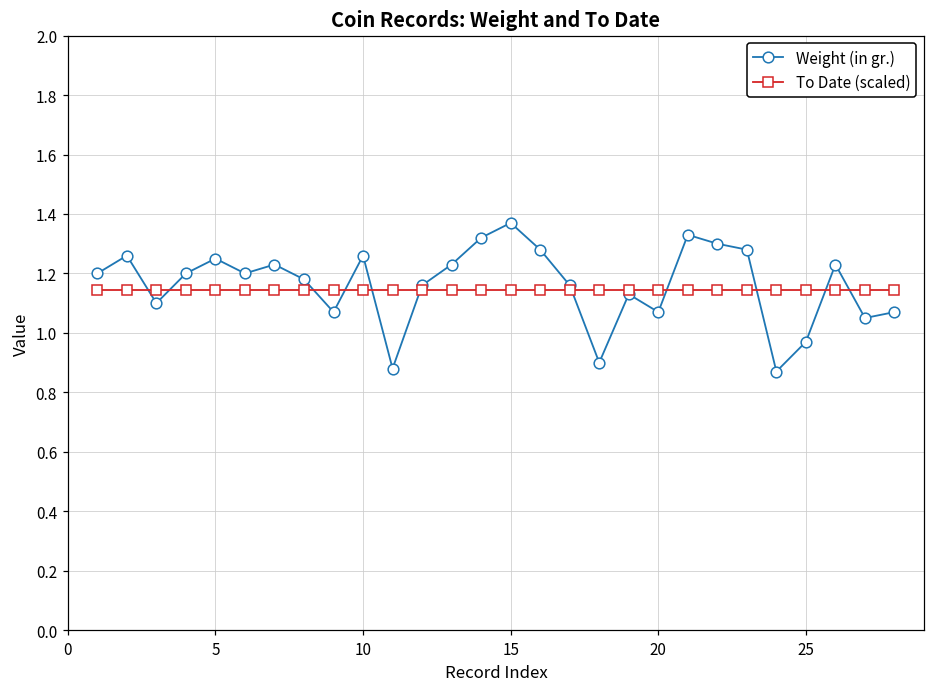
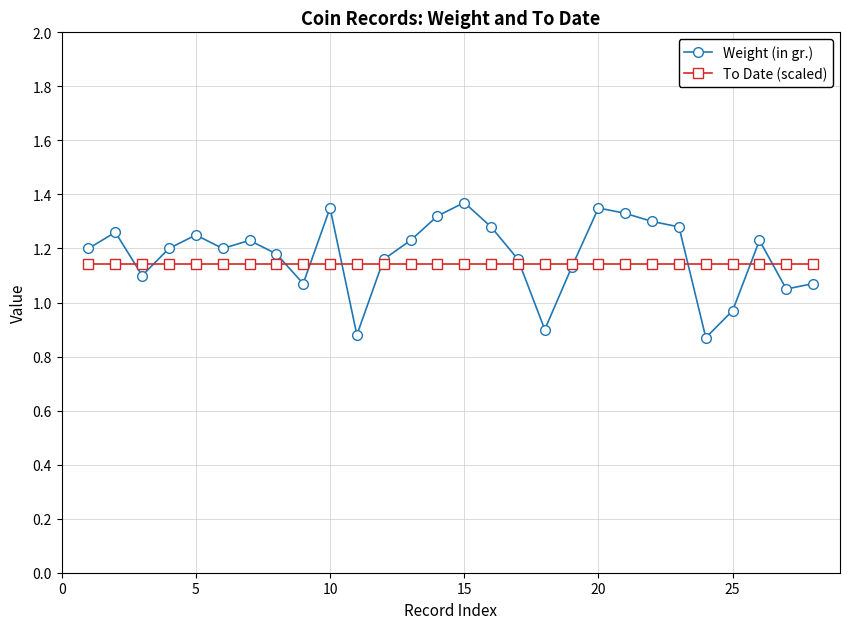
Weight (in gr.), 10: 1.26 -> 1.35
Weight (in gr.), 20: 1.07 -> 1.35
